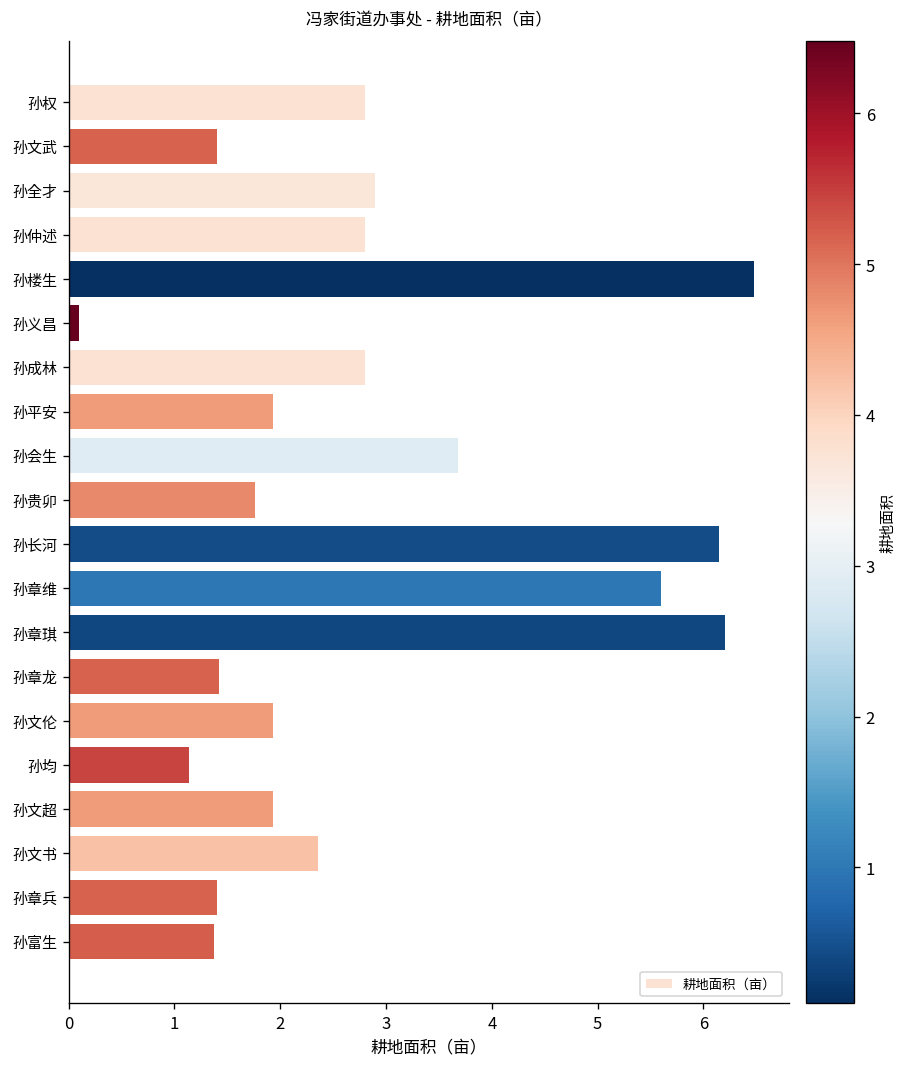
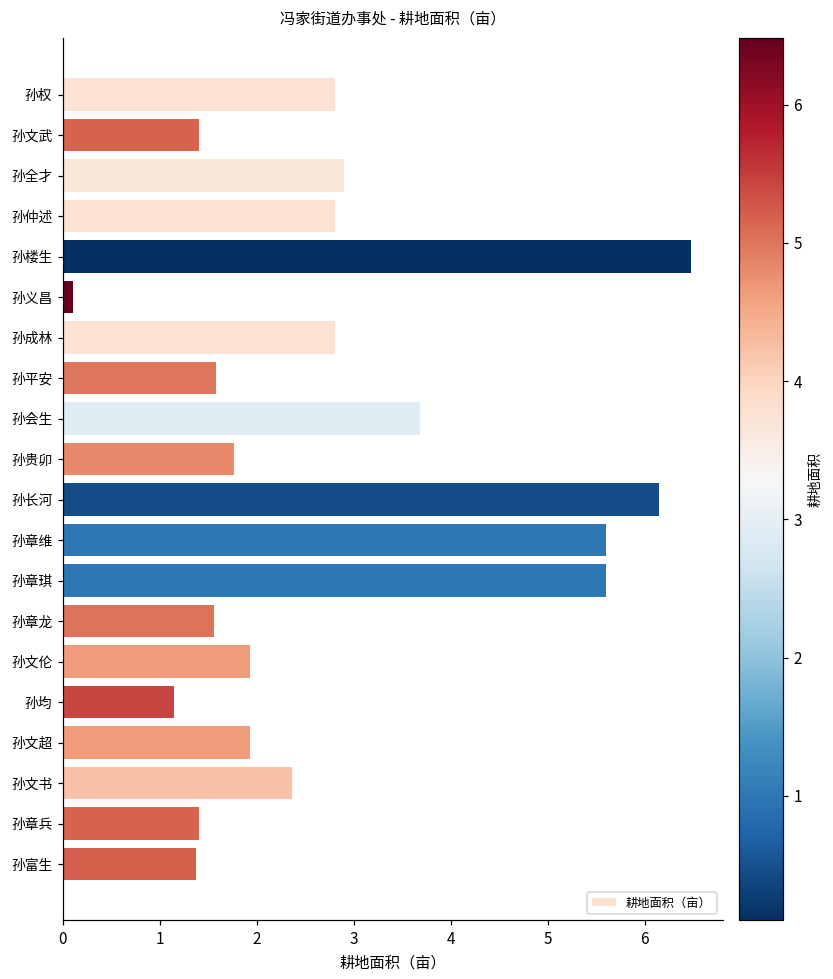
孙平安: 1.9 -> 1.6
孙章琪: 6.2 -> 5.6
孙章龙: 1.4 -> 1.6
